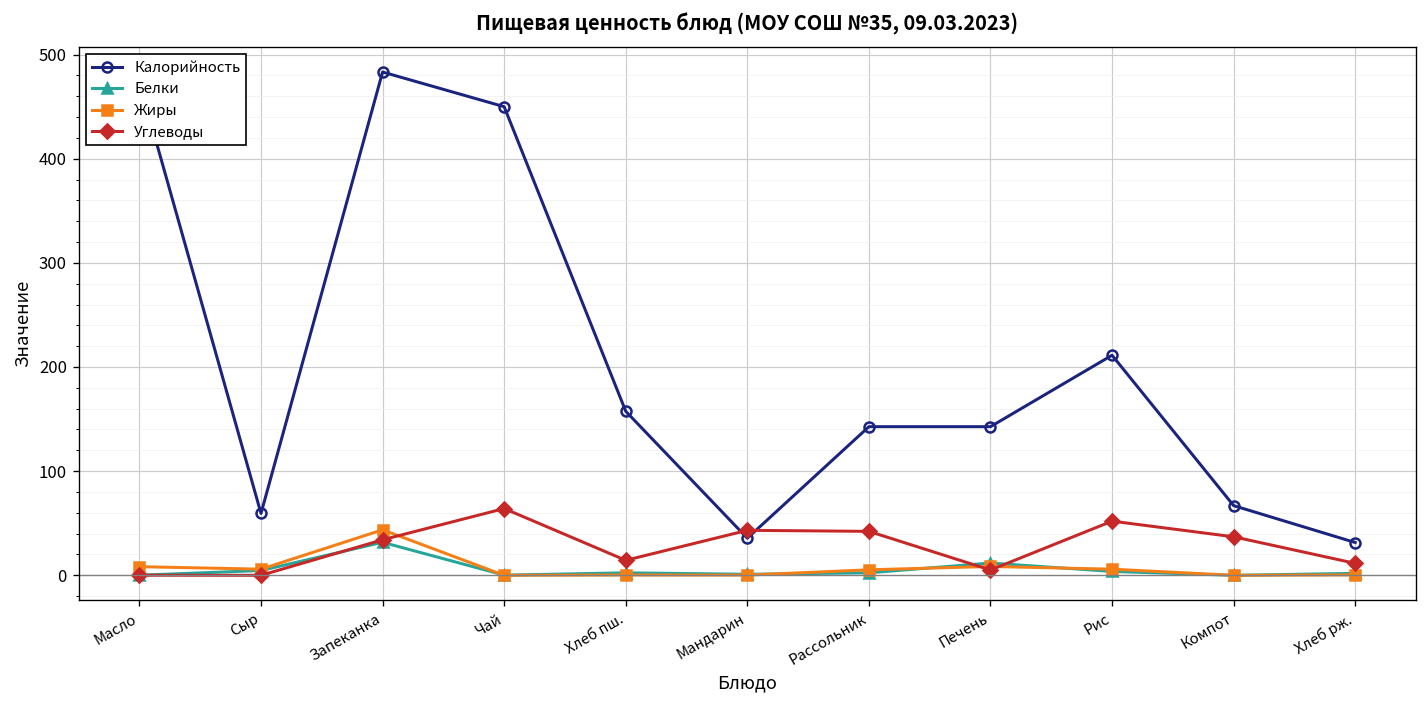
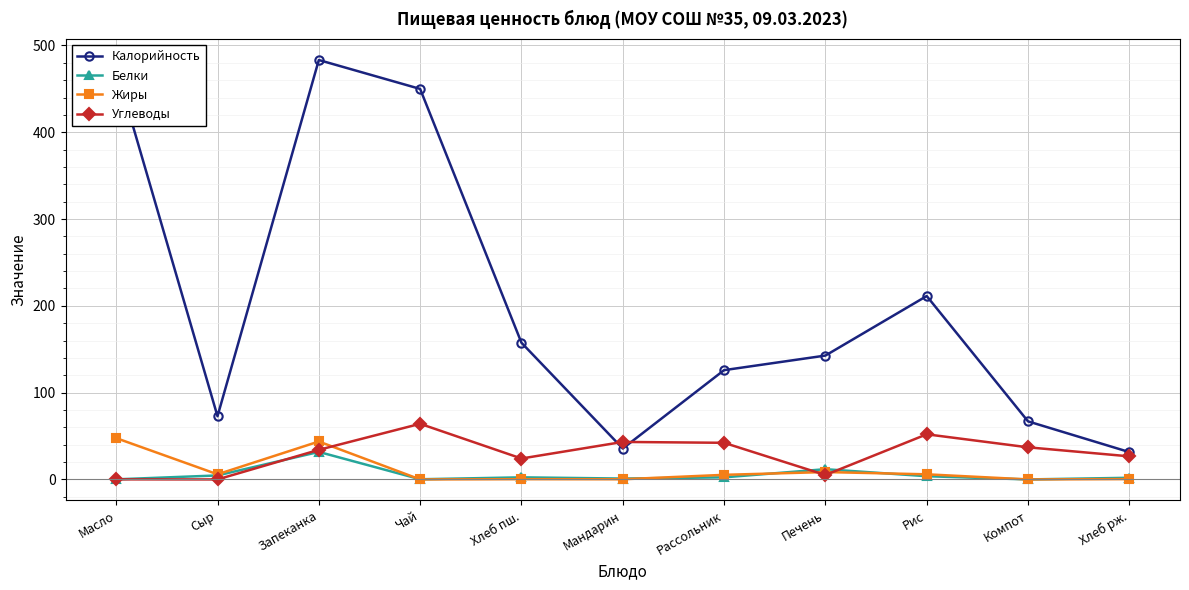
Жиры, Масло: 10 -> 50
Калорийность, Сыр: 60 -> 70
Углеводы, Хлеб пш.: 10 -> 20
Калорийность, Рассольник: 140 -> 130
Углеводы, Хлеб рж.: 10 -> 30
